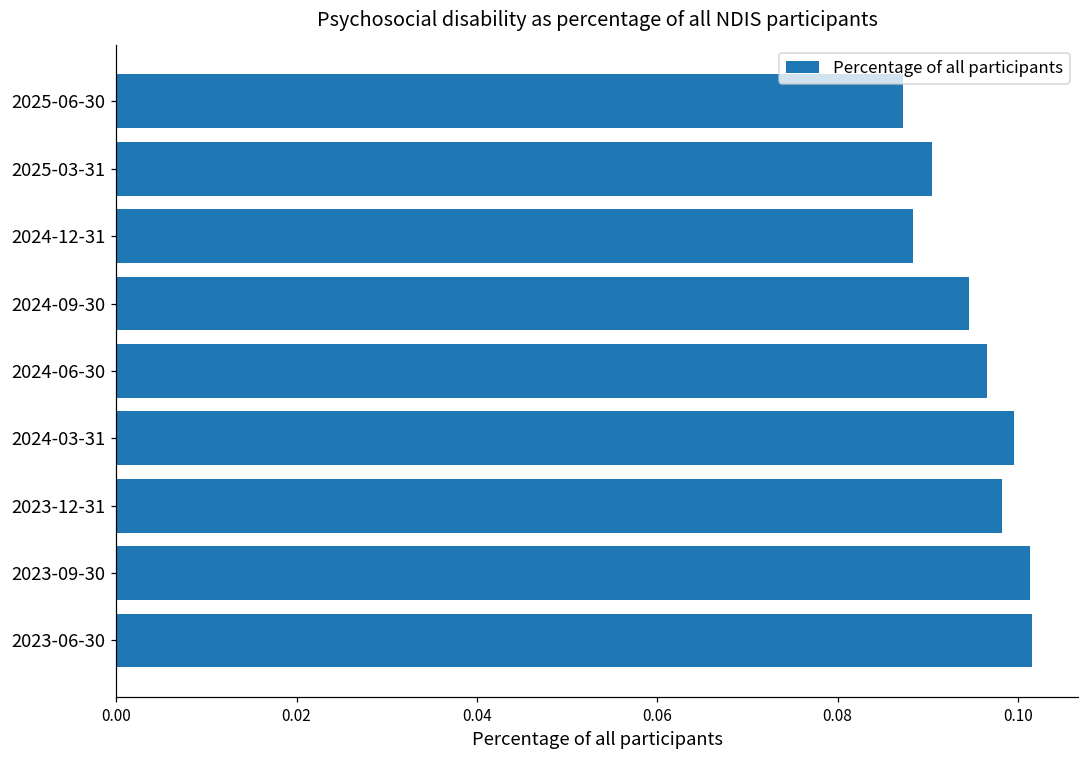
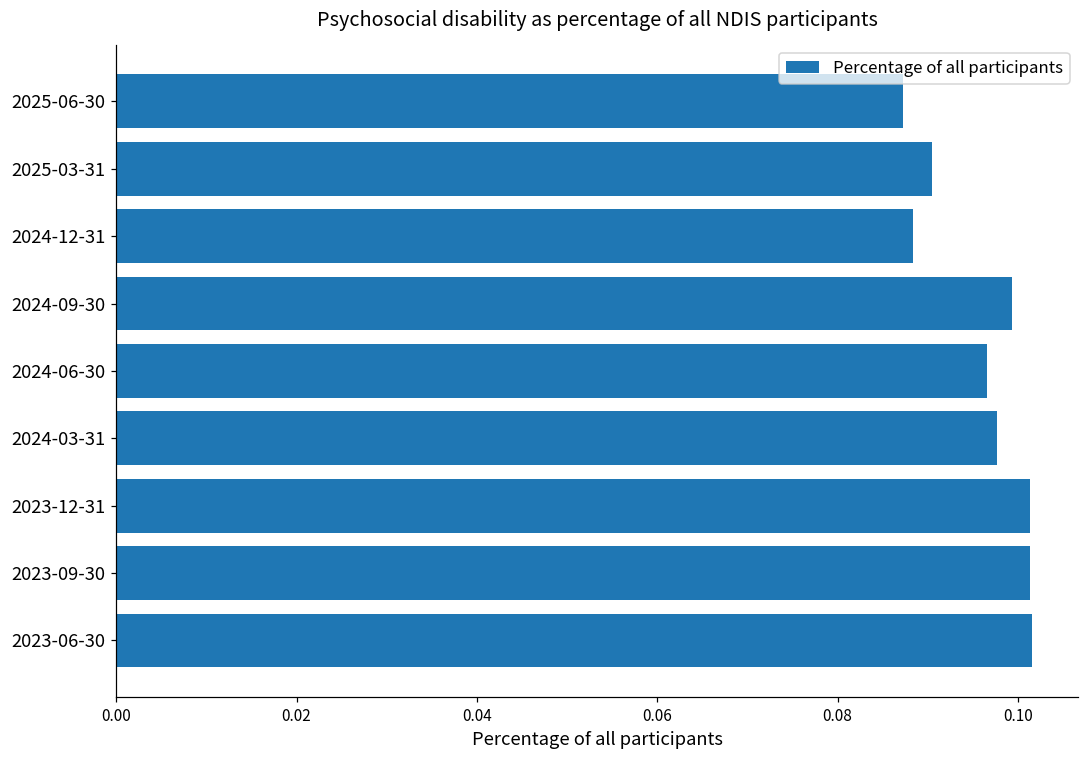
2024-09-30: 0.095 -> 0.099
2024-03-31: 0.100 -> 0.098
2023-12-31: 0.098 -> 0.101
